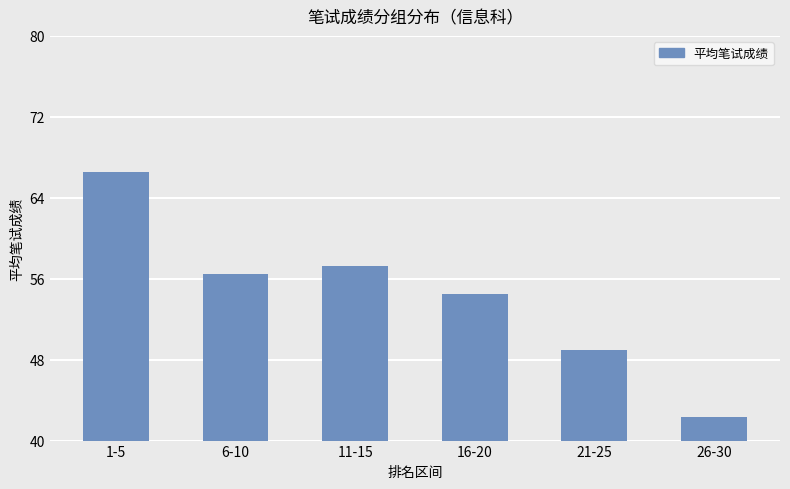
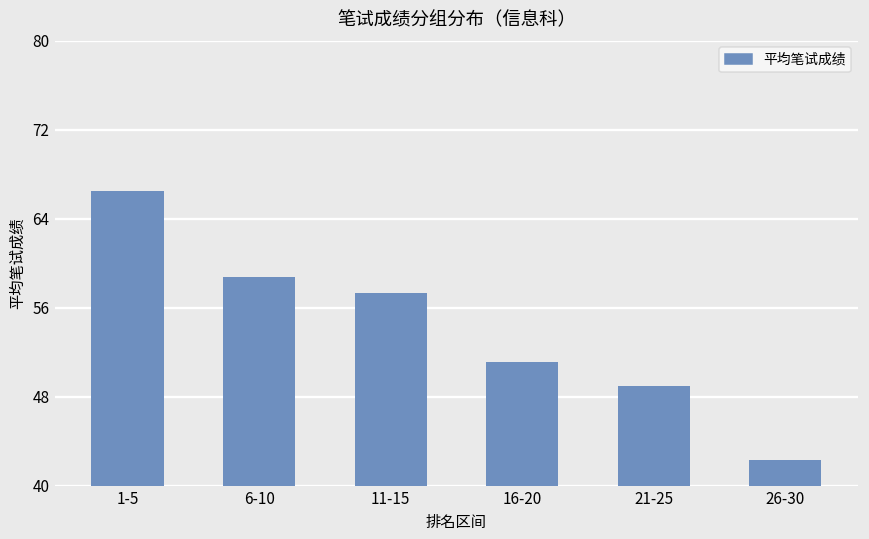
6-10: 56.5 -> 58.8
16-20: 54.5 -> 51.1
